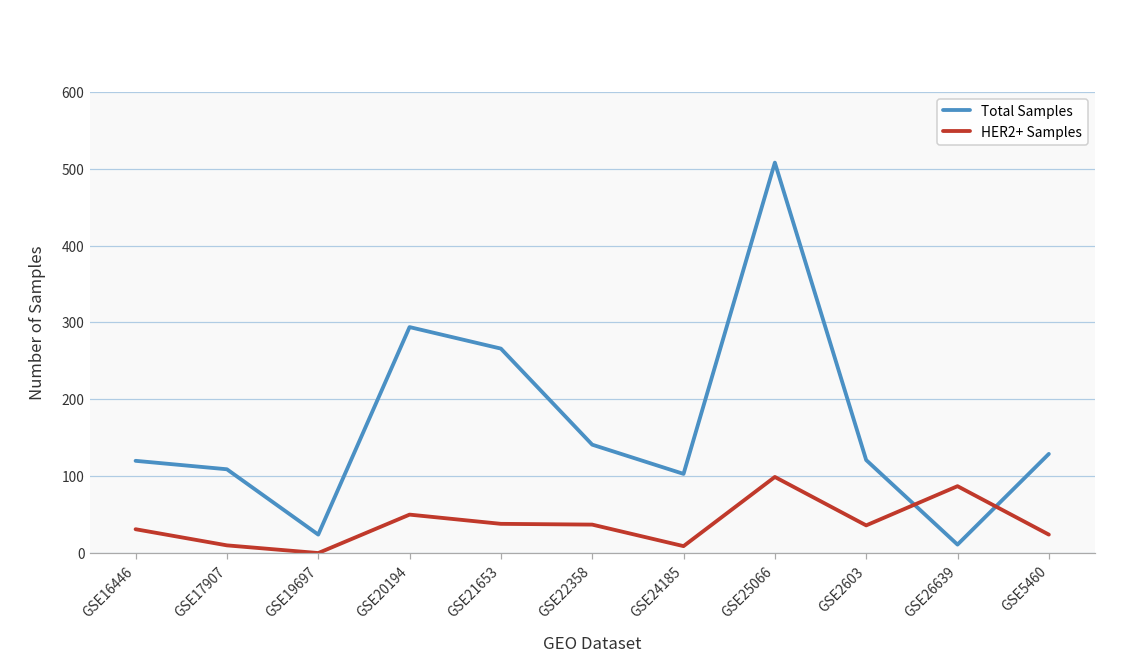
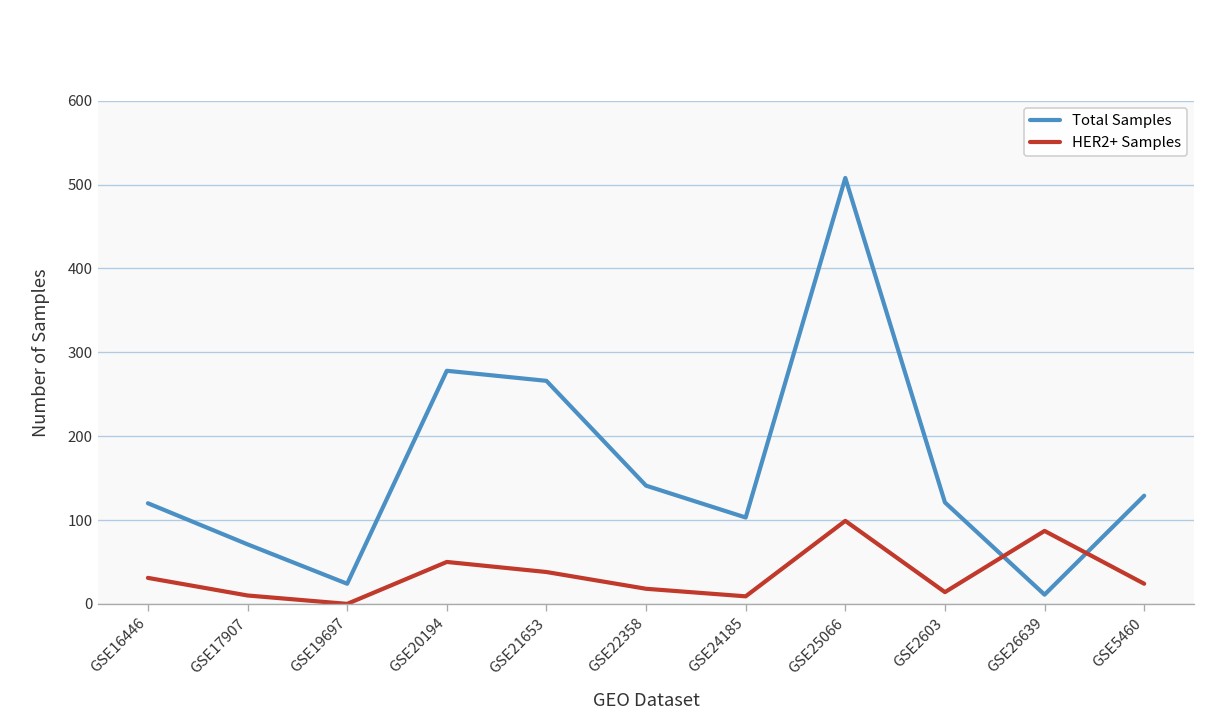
Total Samples, GSE17907: 110 -> 70
Total Samples, GSE20194: 290 -> 280
HER2+ Samples, GSE22358: 40 -> 20
HER2+ Samples, GSE2603: 40 -> 10
